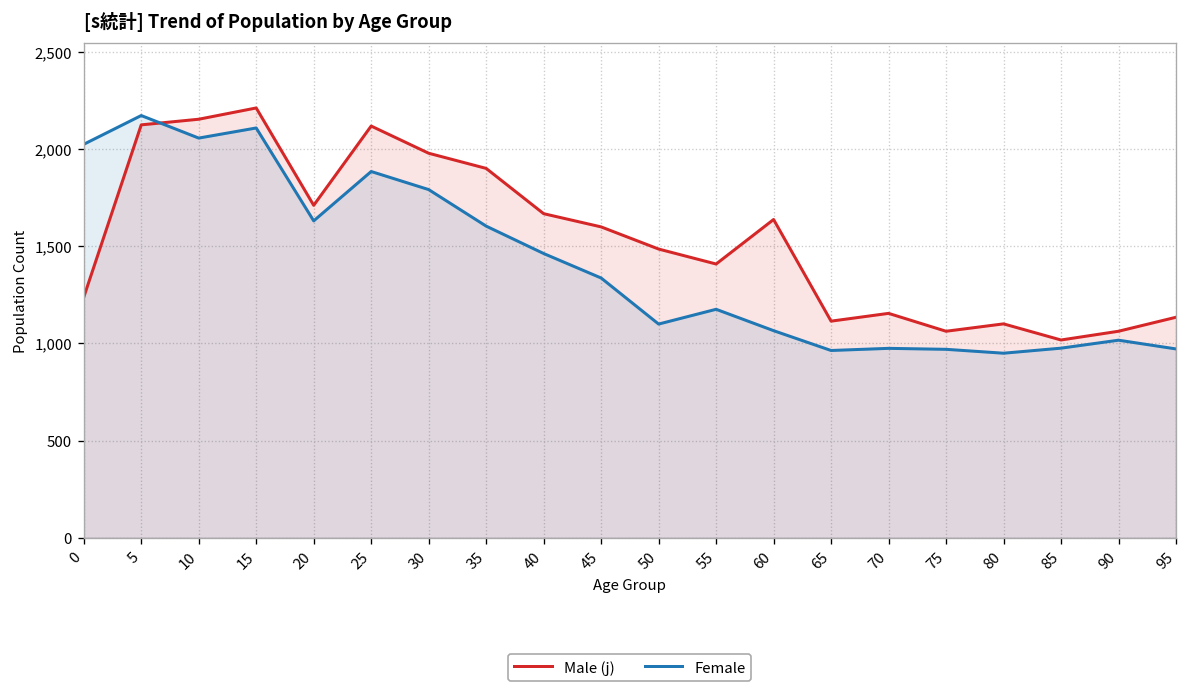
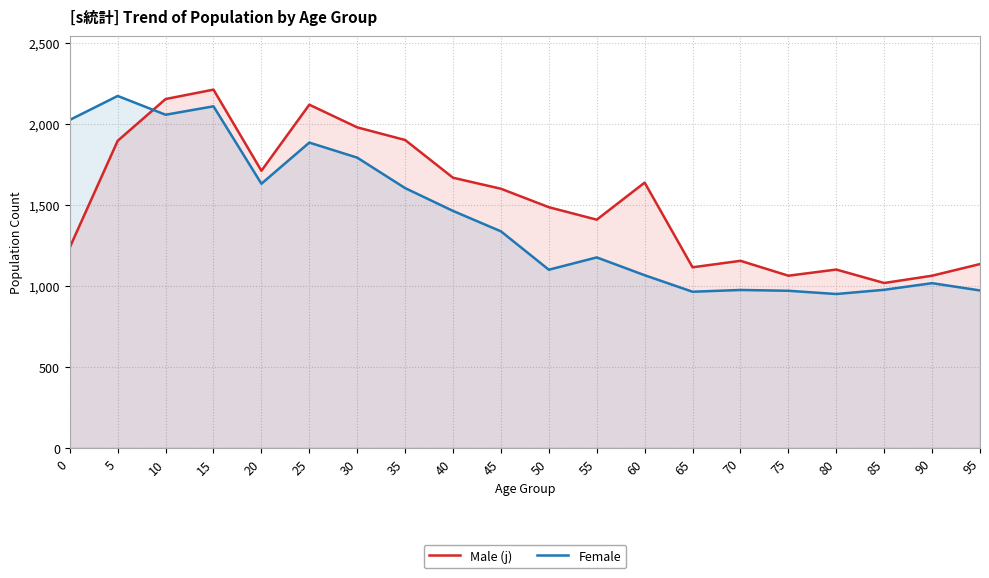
Male (j), 5: 2,130 -> 1,900
